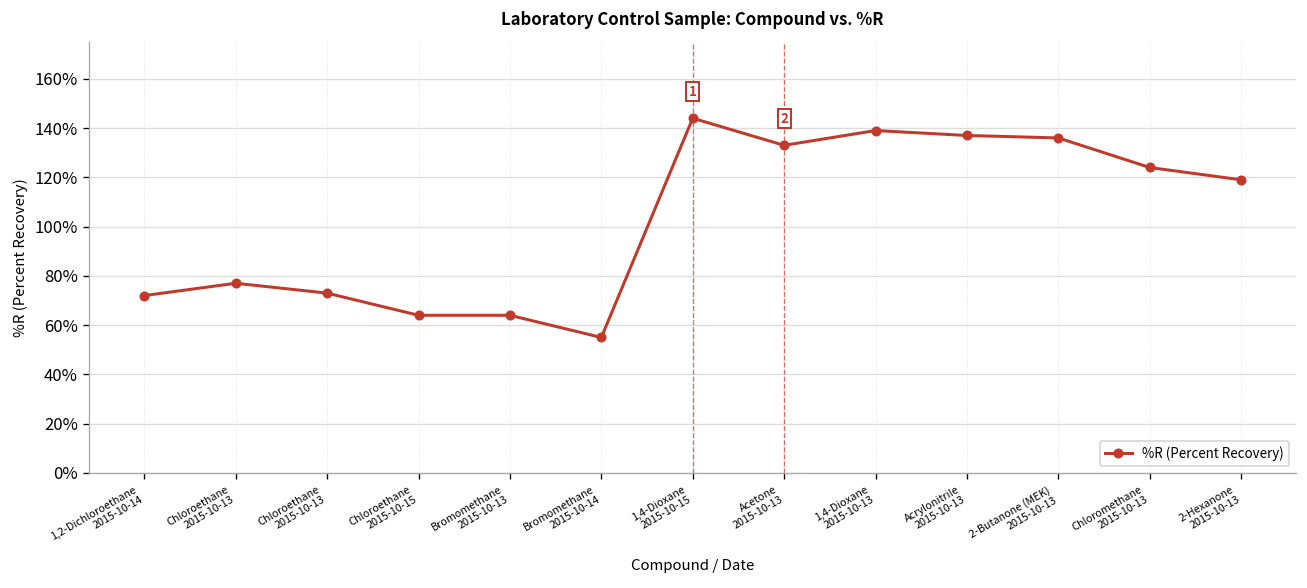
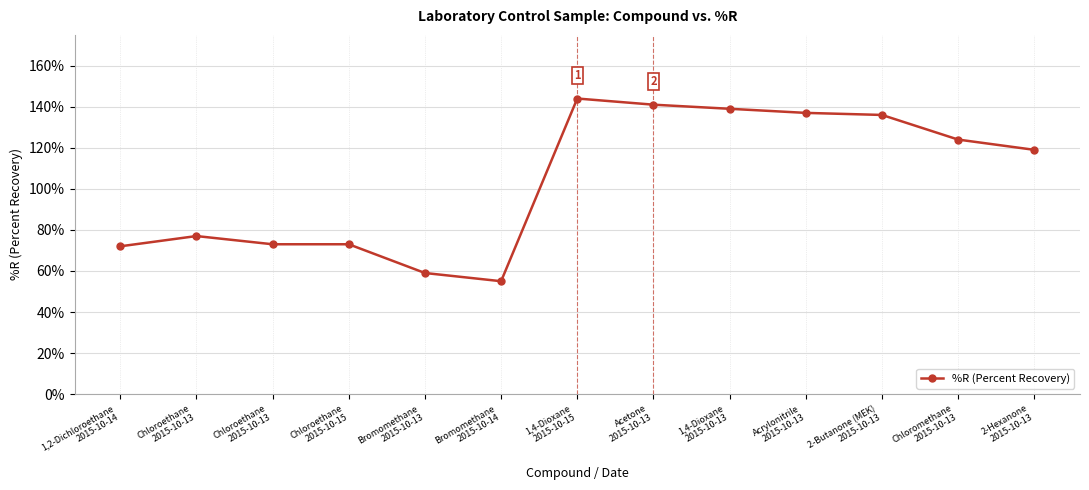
Chloroethane 2015-10-15: 64% -> 73%
Bromomethane 2015-10-13: 64% -> 59%
Acetone 2015-10-13: 133% -> 141%
